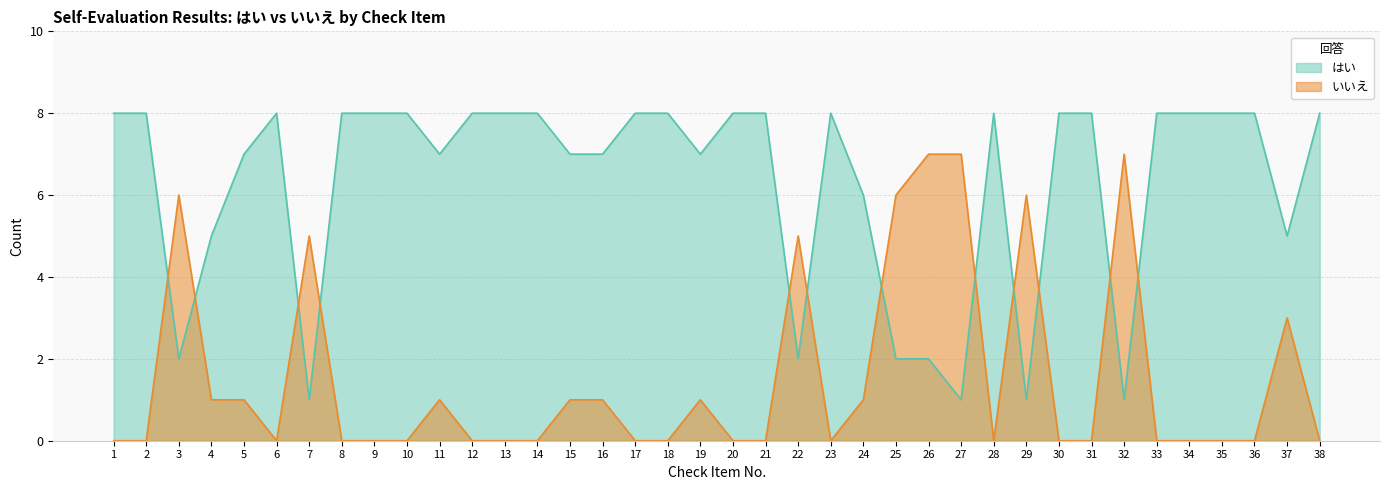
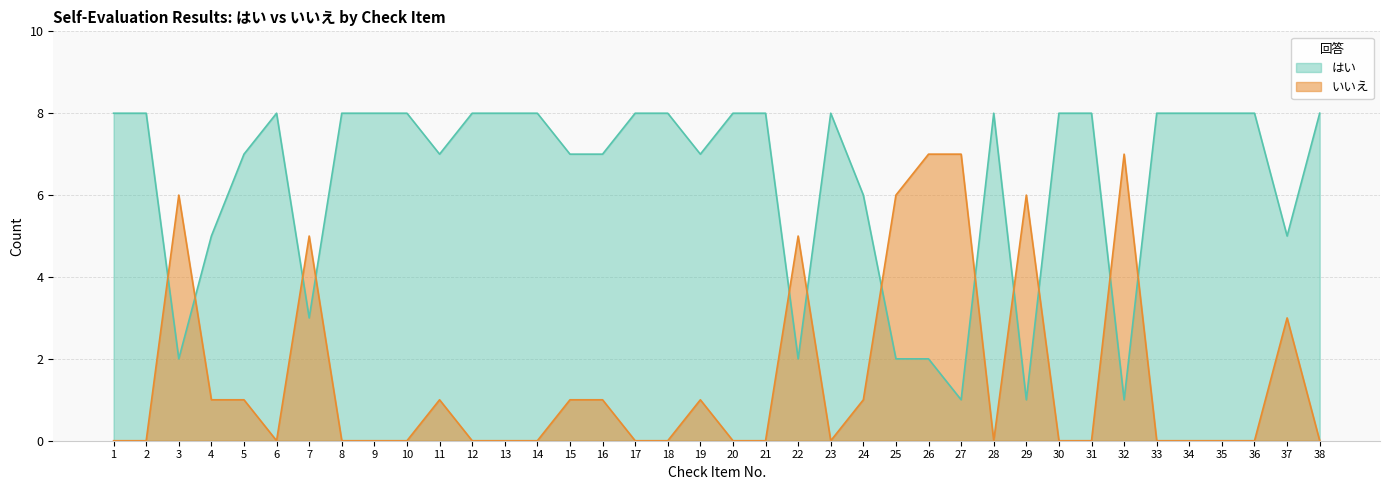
はい, 7: 1 -> 3
